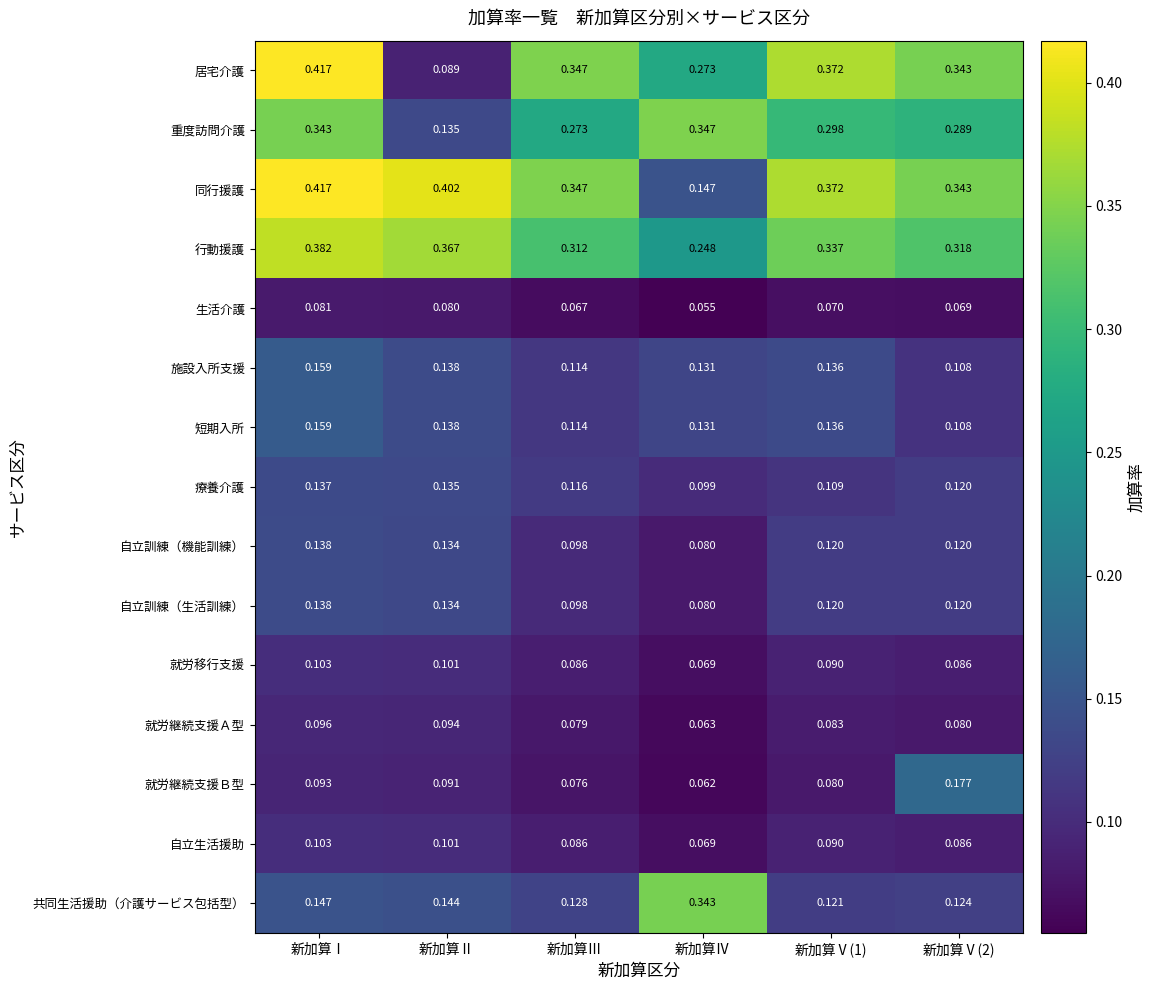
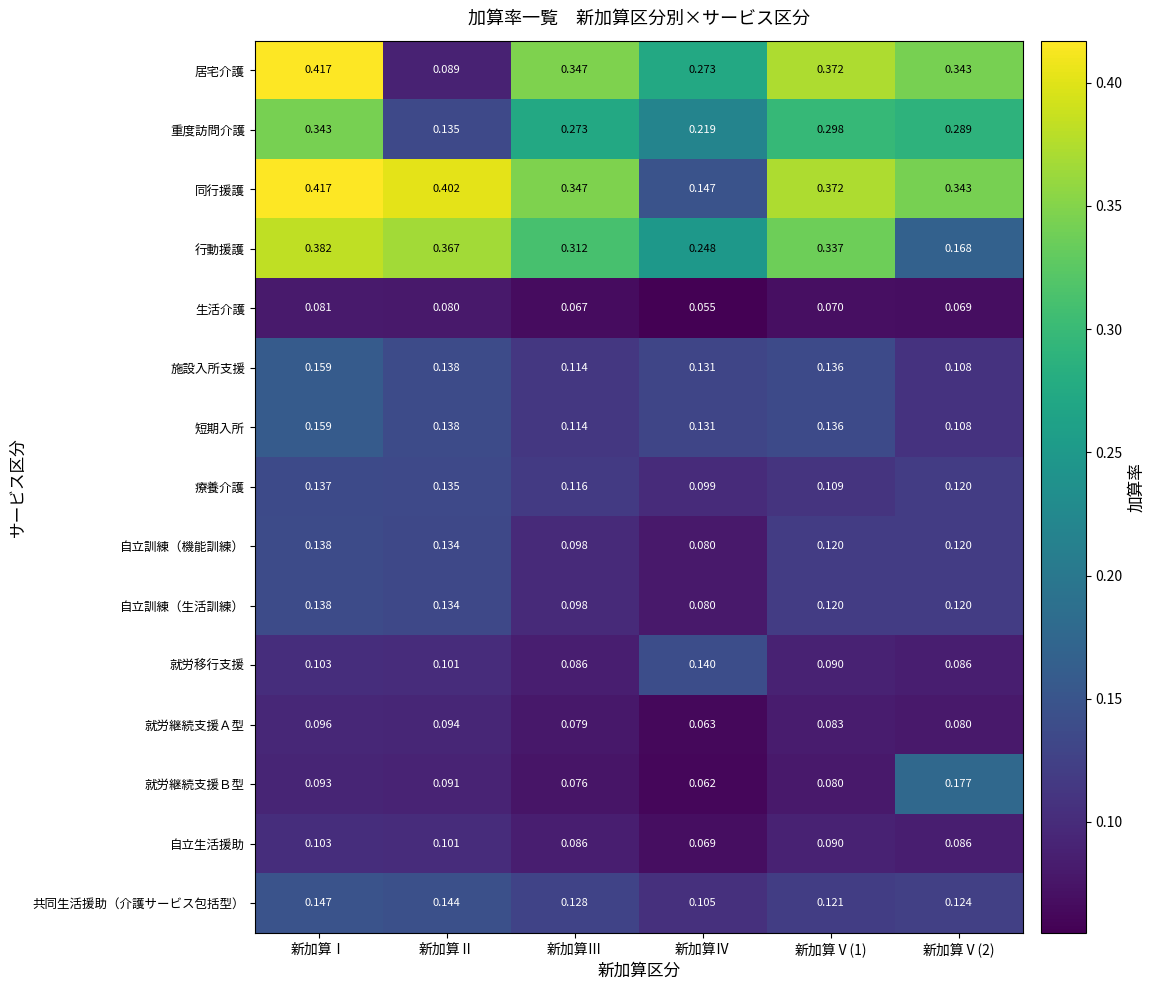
重度訪問介護, 新加算Ⅳ: 0.347 -> 0.219
行動援護, 新加算Ⅴ(2): 0.318 -> 0.168
就労移行支援, 新加算Ⅳ: 0.069 -> 0.140
共同生活援助（介護サービス包括型）, 新加算Ⅳ: 0.343 -> 0.105
